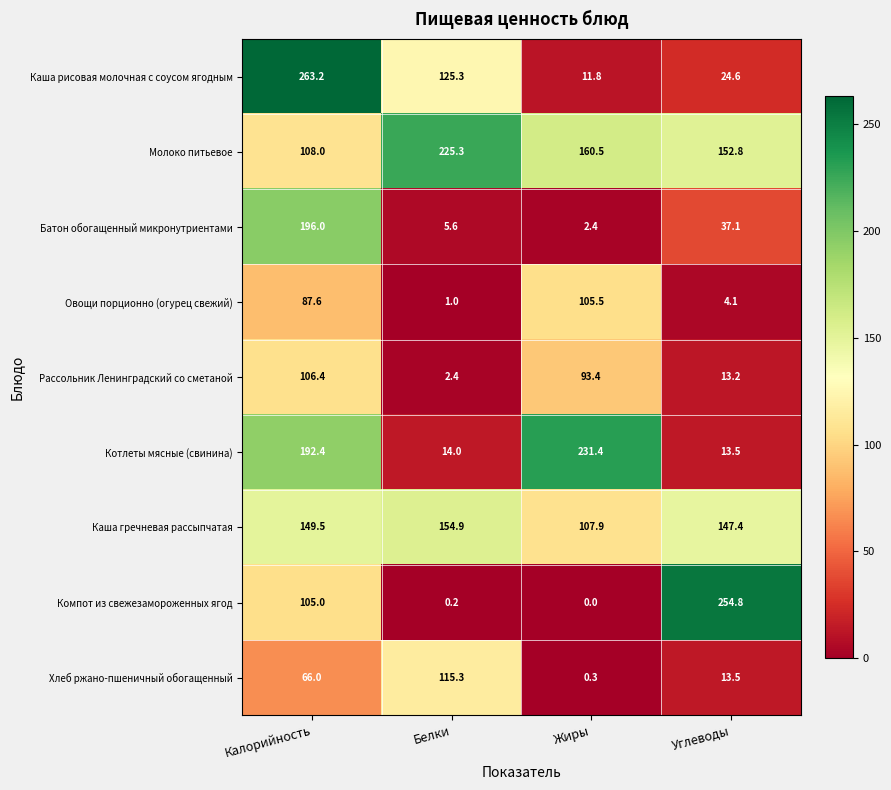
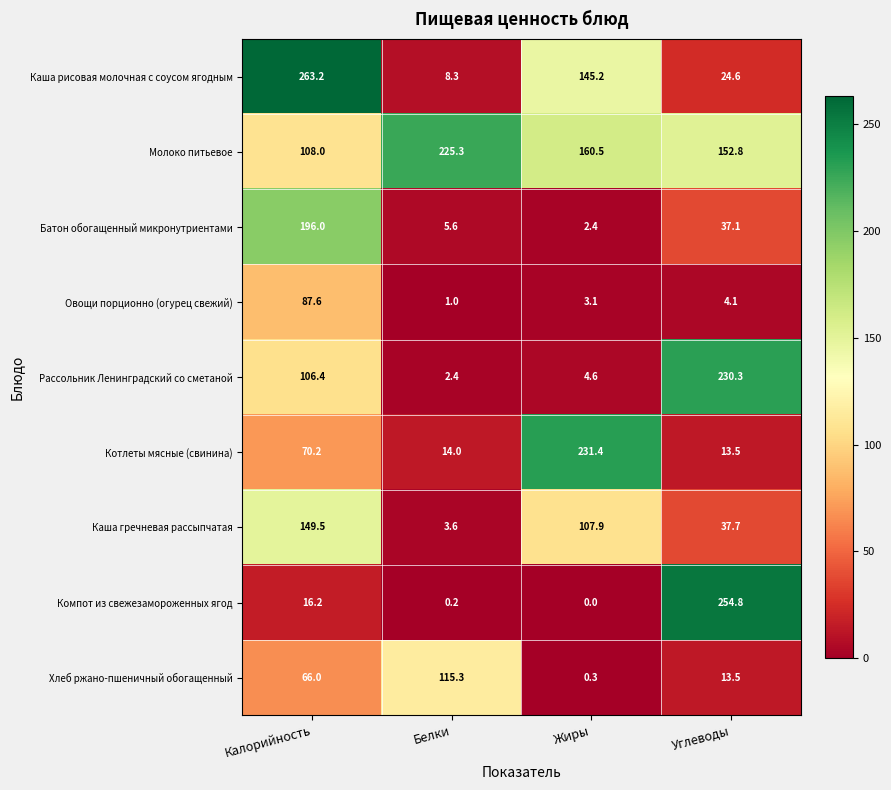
Каша рисовая молочная с соусом ягодным, Белки: 125.3 -> 8.3
Каша рисовая молочная с соусом ягодным, Жиры: 11.8 -> 145.2
Овощи порционно (огурец свежий), Жиры: 105.5 -> 3.1
Рассольник Ленинградский со сметаной, Жиры: 93.4 -> 4.6
Рассольник Ленинградский со сметаной, Углеводы: 13.2 -> 230.3
Котлеты мясные (свинина), Калорийность: 192.4 -> 70.2
Каша гречневая рассыпчатая, Белки: 154.9 -> 3.6
Каша гречневая рассыпчатая, Углеводы: 147.4 -> 37.7
Компот из свежезамороженных ягод, Калорийность: 105.0 -> 16.2
